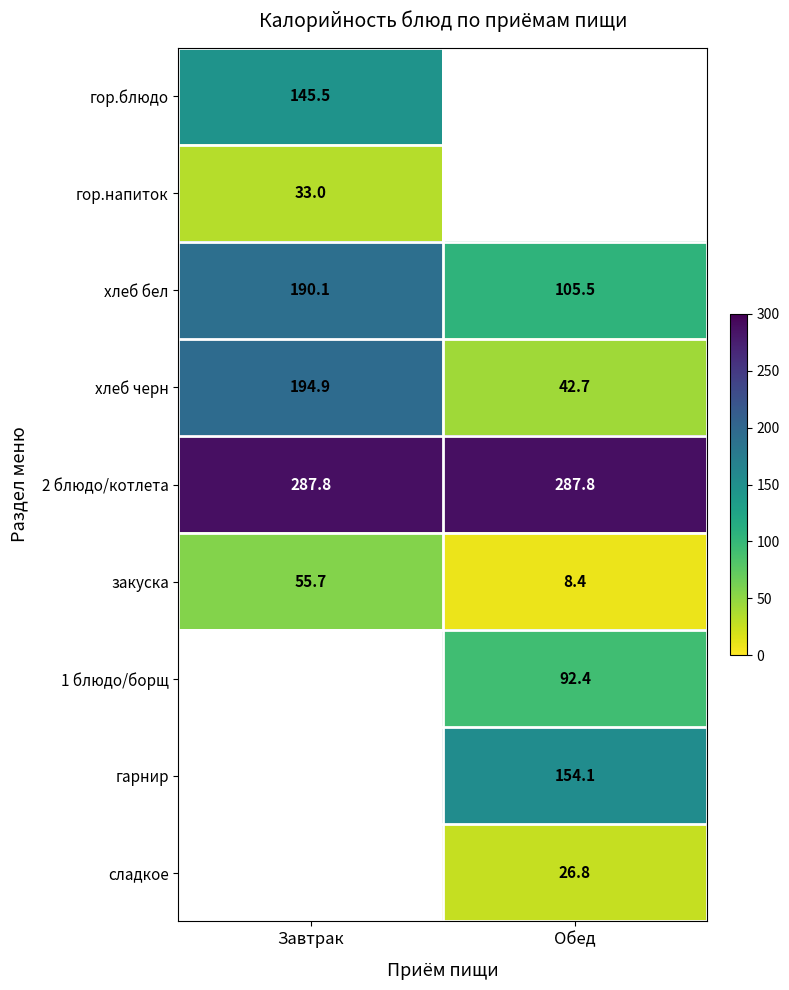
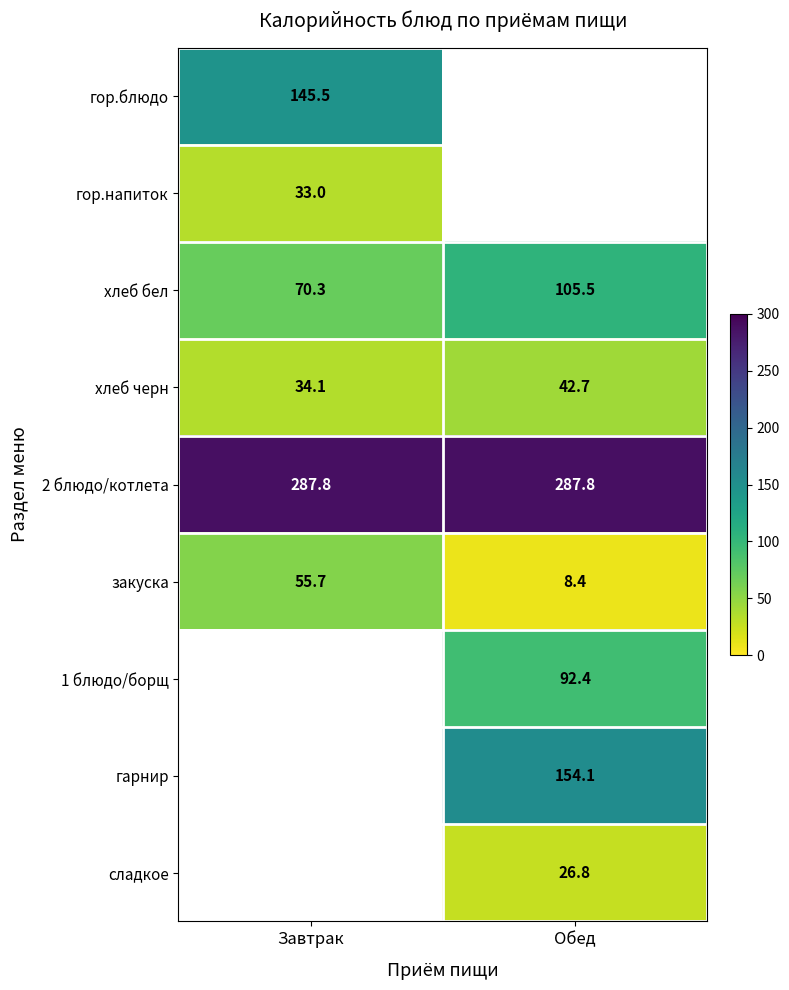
хлеб бел, Завтрак: 190.1 -> 70.3
хлеб черн, Завтрак: 194.9 -> 34.1
